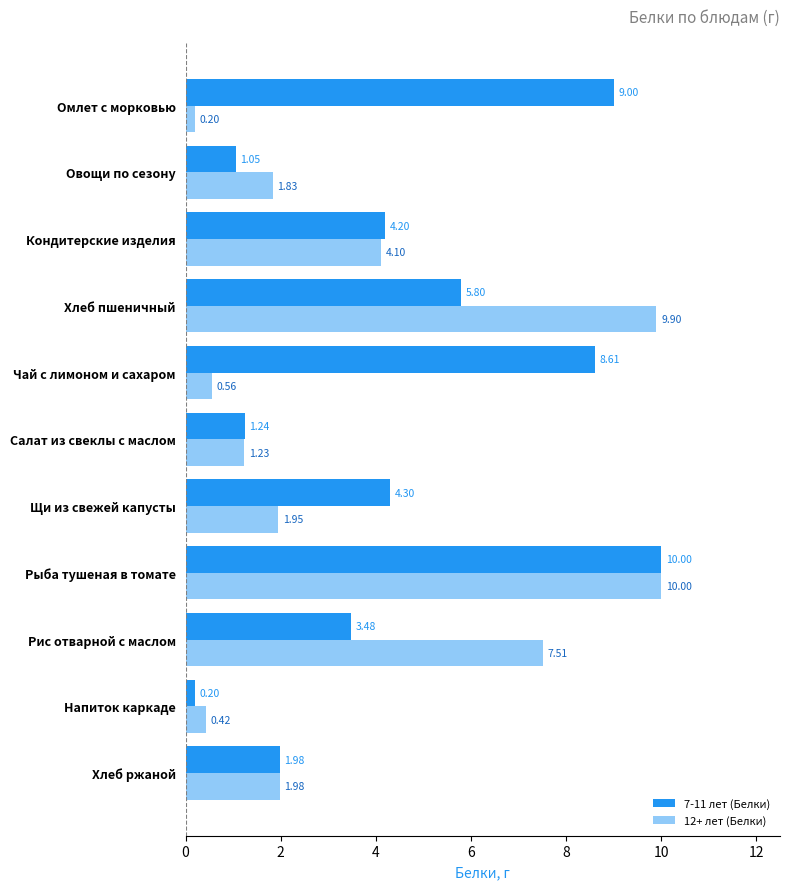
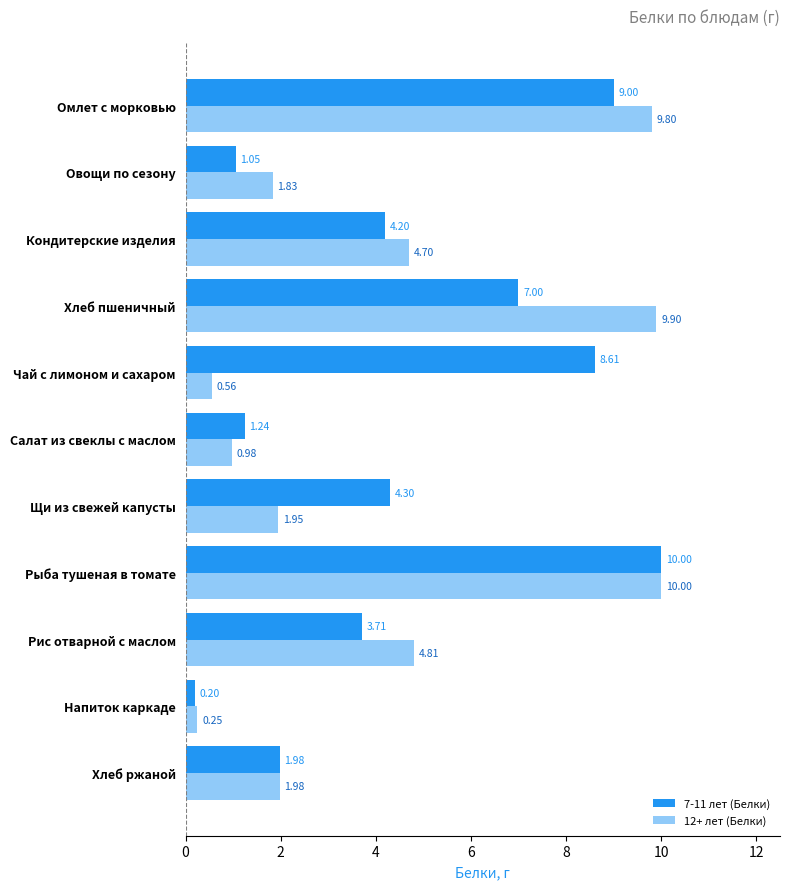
12+ лет (Белки), Омлет с морковью: 0.20 -> 9.80
12+ лет (Белки), Кондитерские изделия: 4.10 -> 4.70
7-11 лет (Белки), Хлеб пшеничный: 5.80 -> 7.00
12+ лет (Белки), Салат из свеклы с маслом: 1.23 -> 0.98
7-11 лет (Белки), Рис отварной с маслом: 3.48 -> 3.71
12+ лет (Белки), Рис отварной с маслом: 7.51 -> 4.81
12+ лет (Белки), Напиток каркаде: 0.42 -> 0.25
